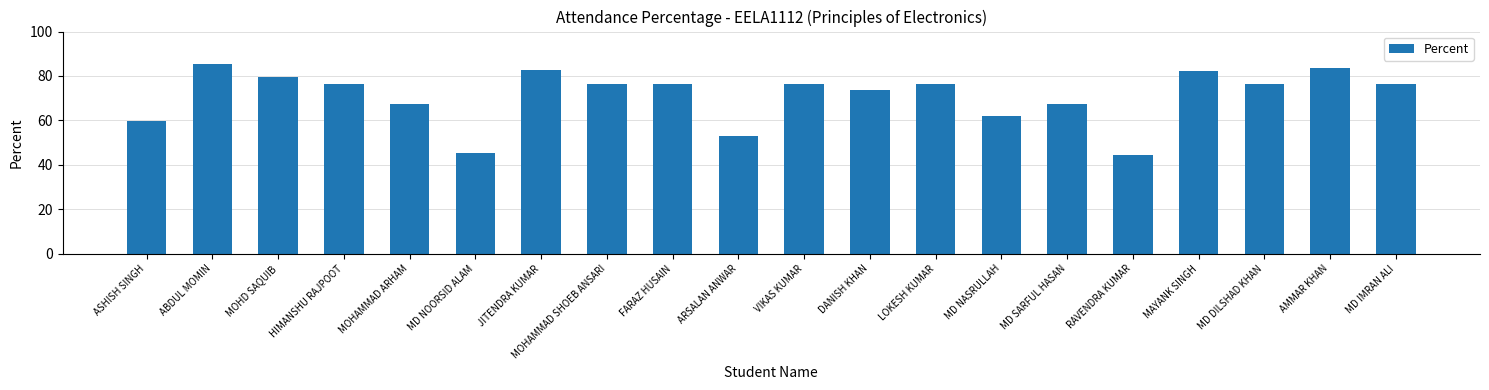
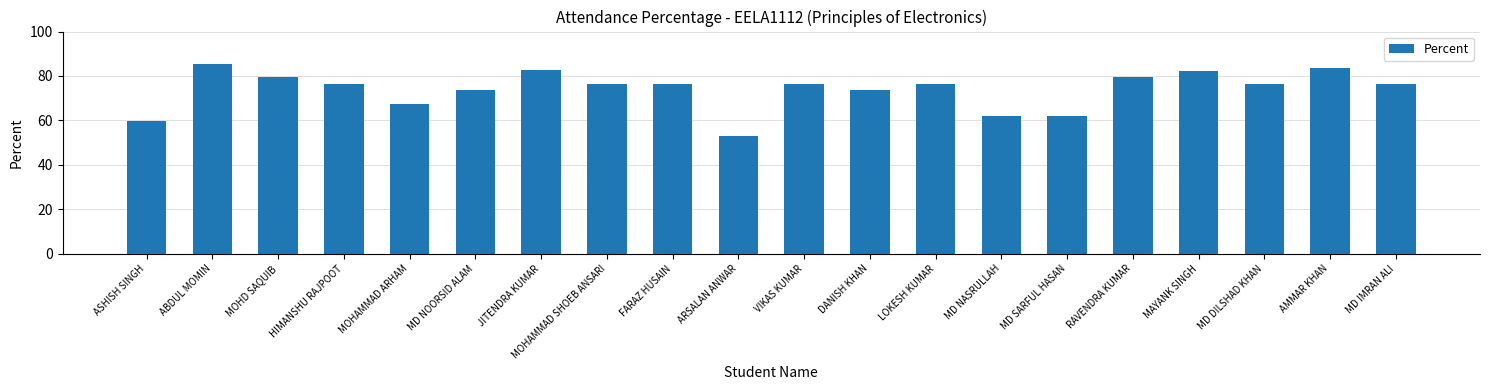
MD NOORSID ALAM: 45 -> 74
MD SARFUL HASAN: 68 -> 62
RAVENDRA KUMAR: 44 -> 79
